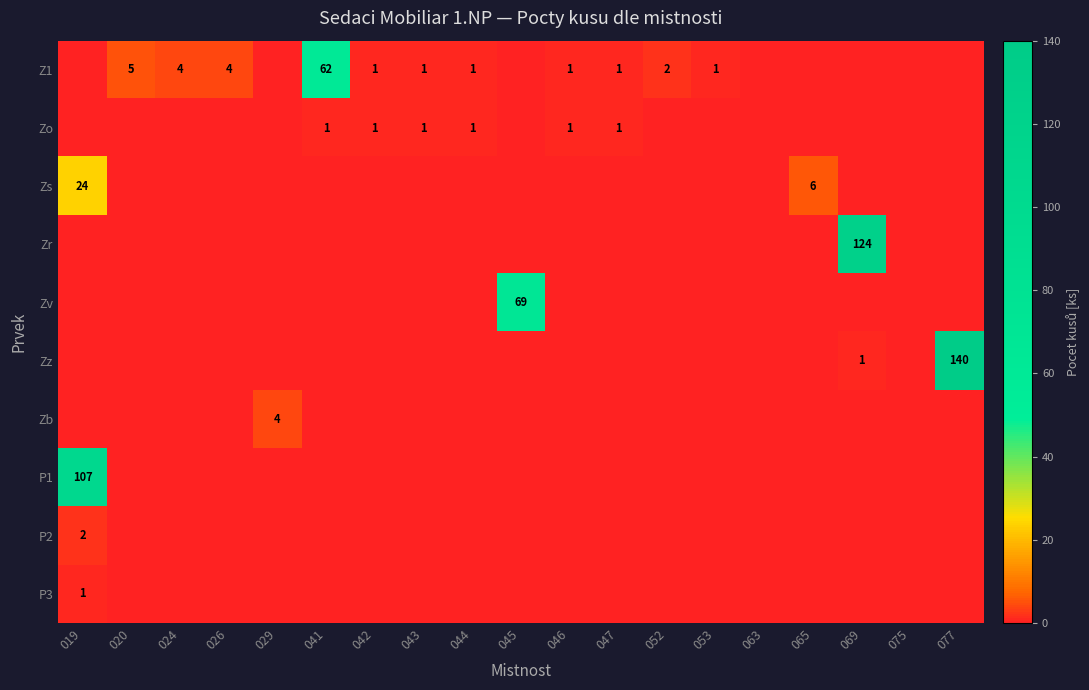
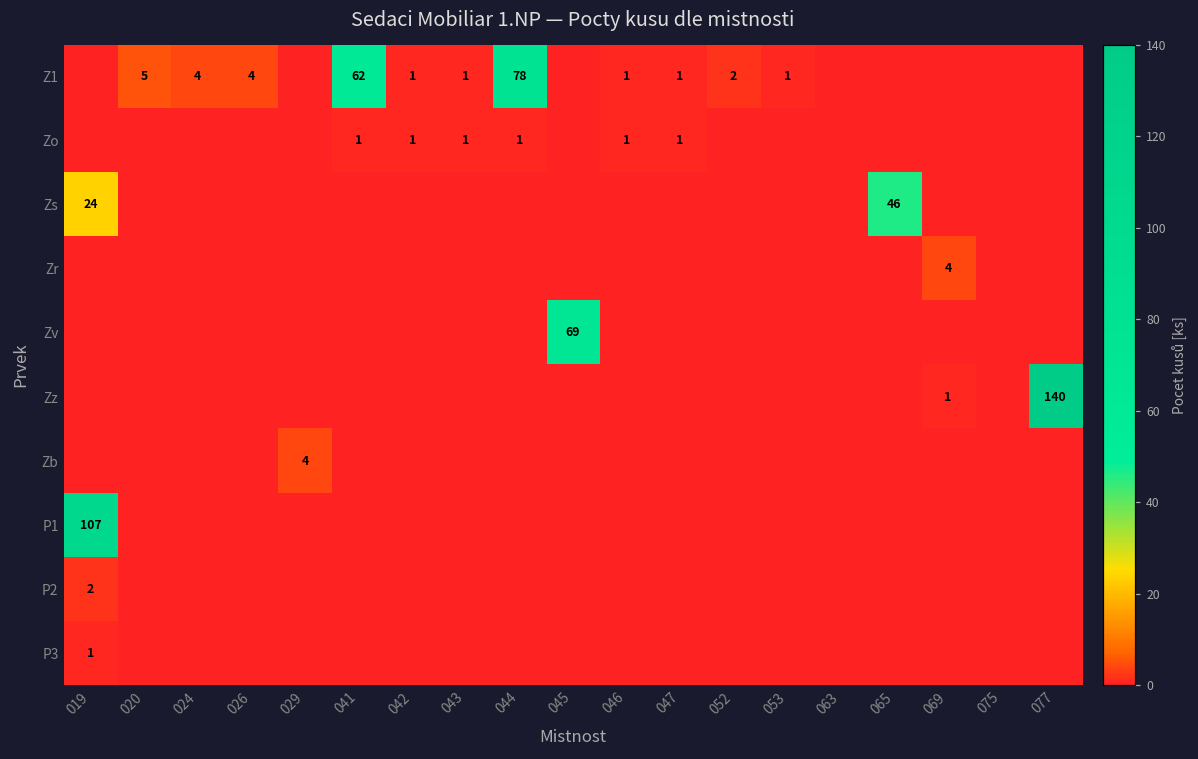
Z1, 044: 1 -> 78
Zs, 065: 6 -> 46
Zr, 069: 124 -> 4
